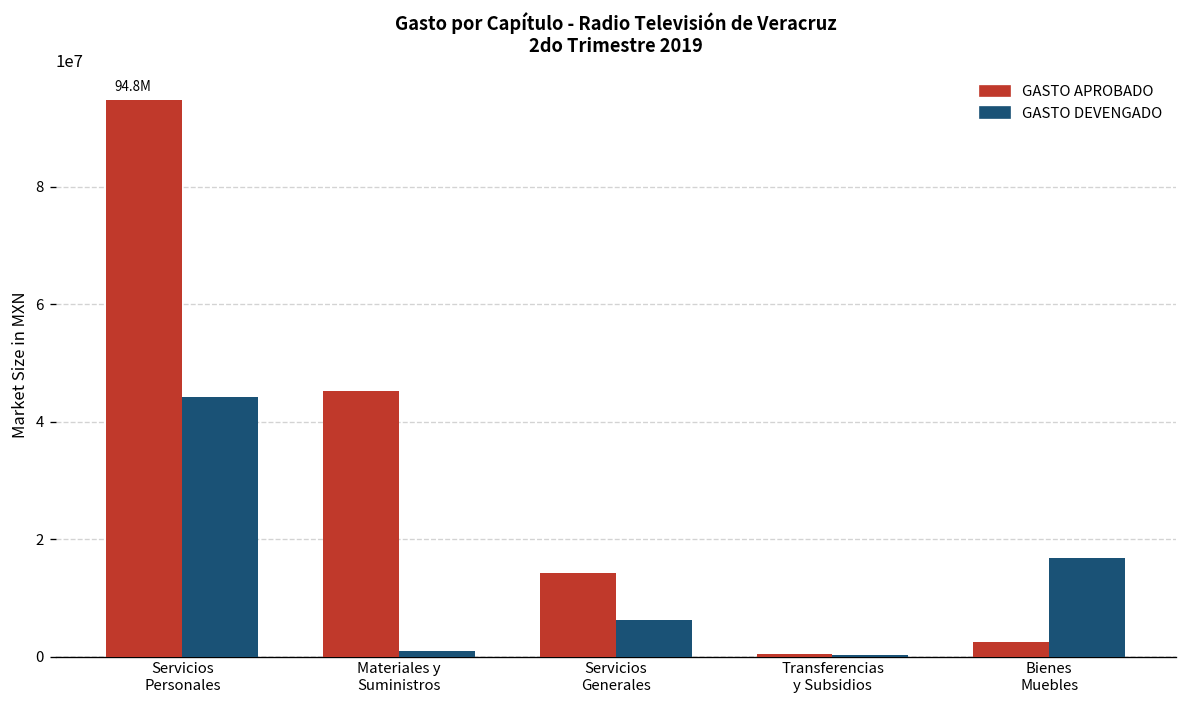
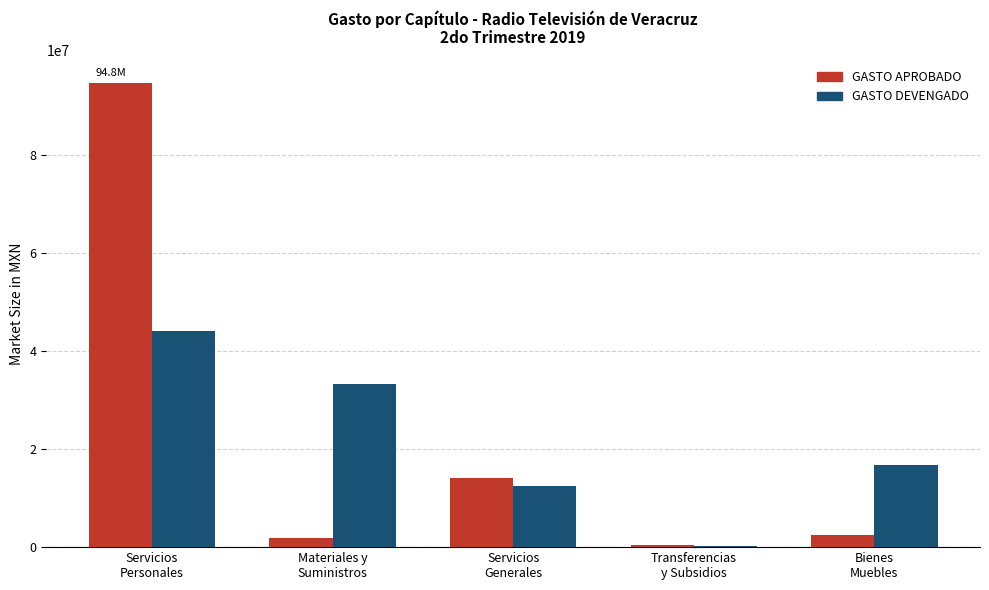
GASTO APROBADO, Materiales y Suministros: 45000000 -> 2000000
GASTO DEVENGADO, Materiales y Suministros: 1000000 -> 33000000
GASTO DEVENGADO, Servicios Generales: 6000000 -> 13000000
